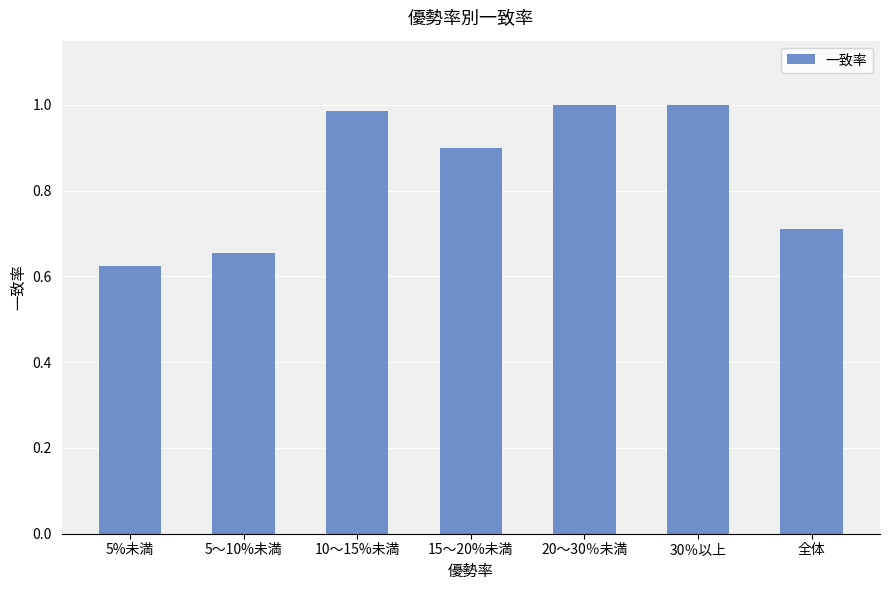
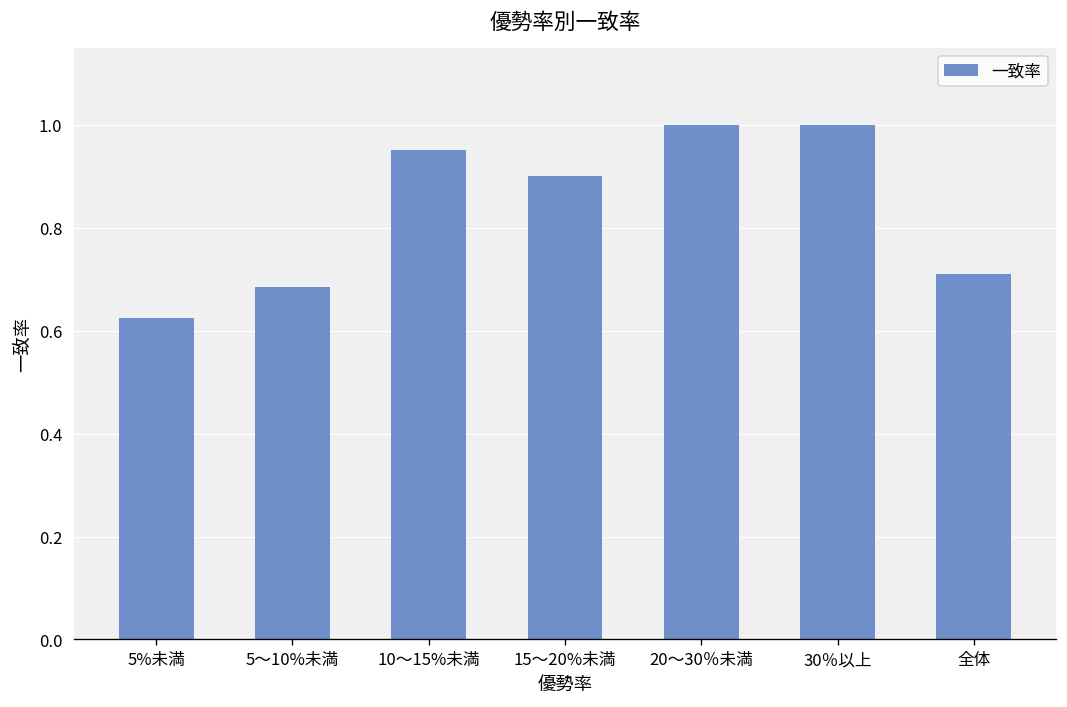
5～10%未満: 0.65 -> 0.69
10～15%未満: 0.99 -> 0.95
